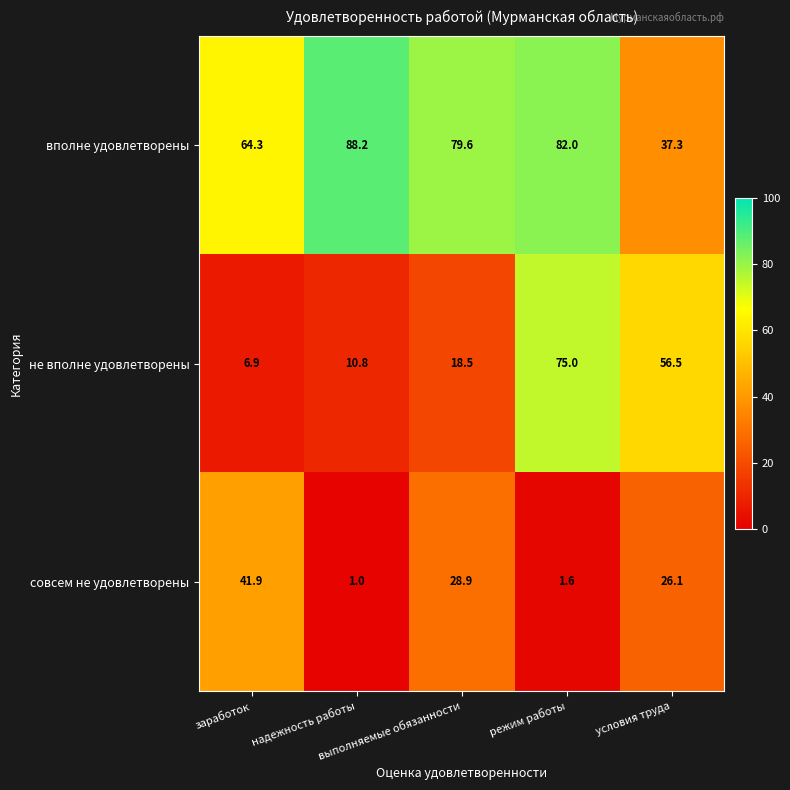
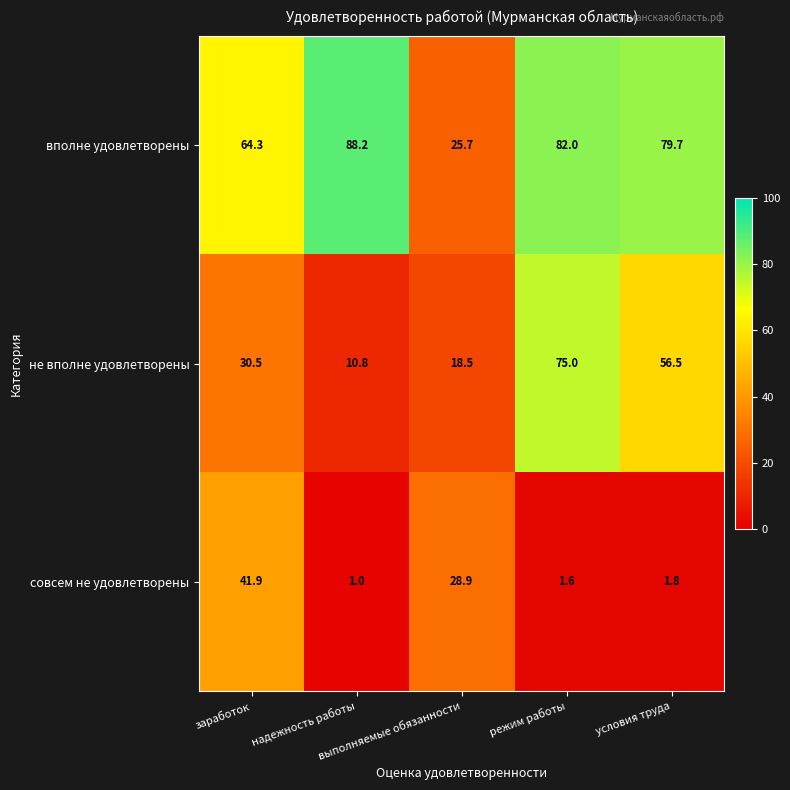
вполне удовлетворены, выполняемые обязанности: 79.6 -> 25.7
вполне удовлетворены, условия труда: 37.3 -> 79.7
не вполне удовлетворены, заработок: 6.9 -> 30.5
совсем не удовлетворены, условия труда: 26.1 -> 1.8
